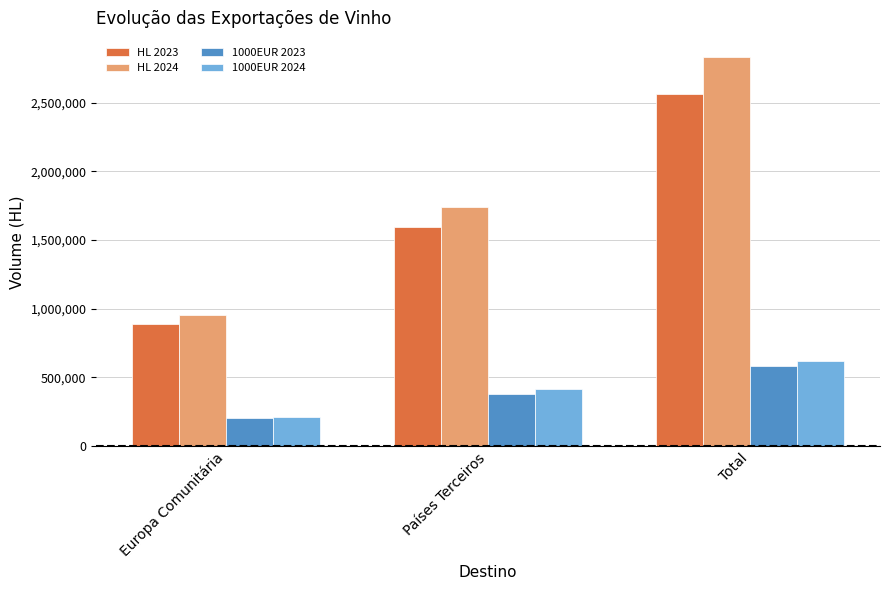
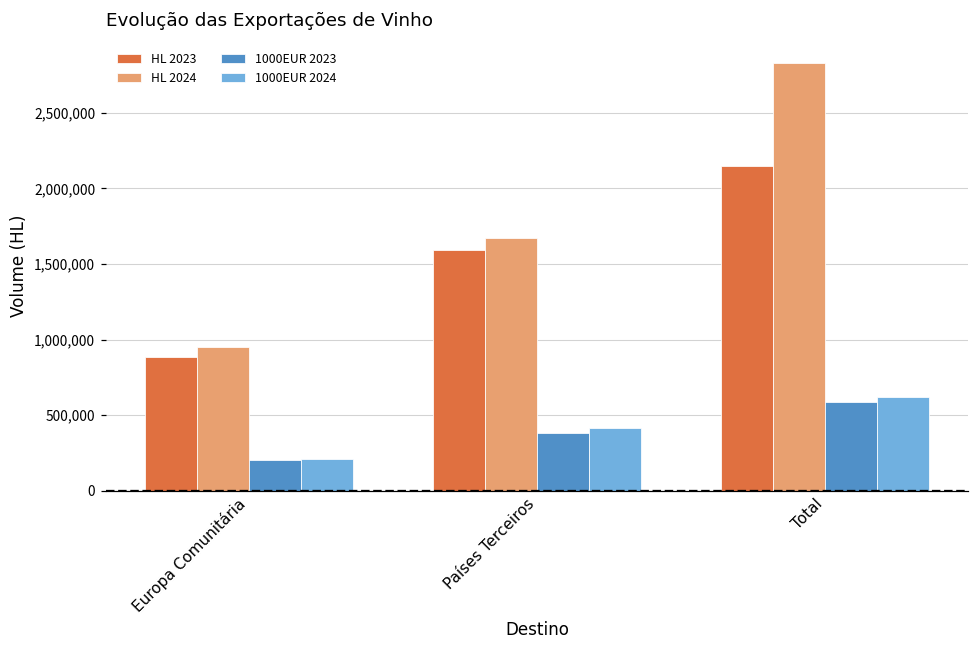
HL 2024, Países Terceiros: 1,740,000 -> 1,670,000
HL 2023, Total: 2,560,000 -> 2,150,000
